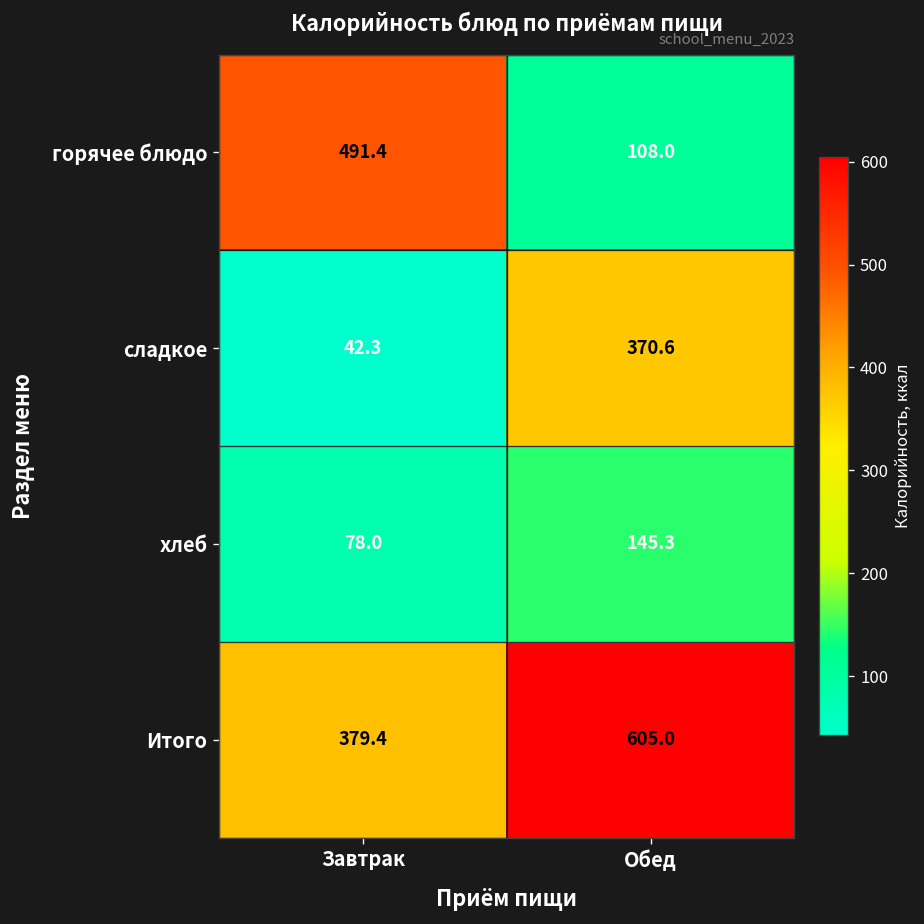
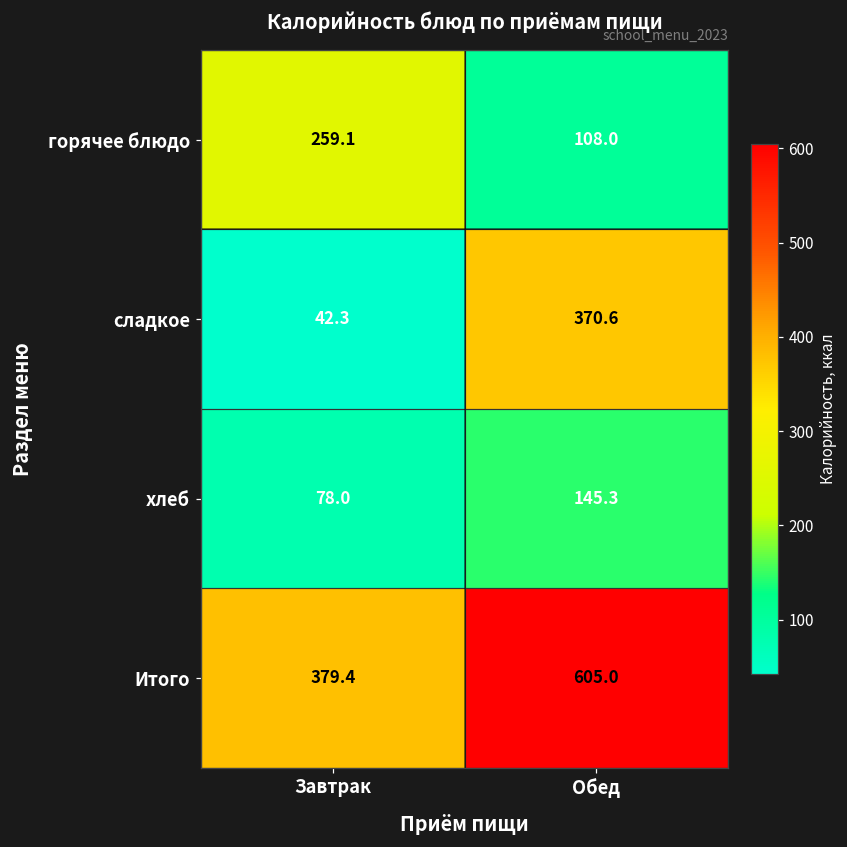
горячее блюдо, Завтрак: 491.4 -> 259.1
